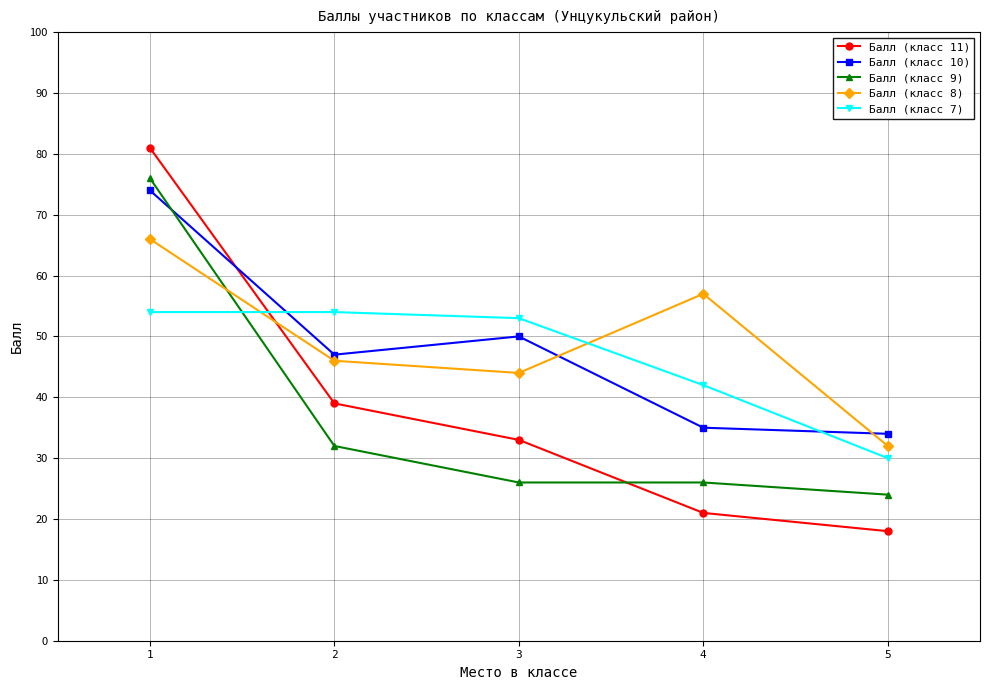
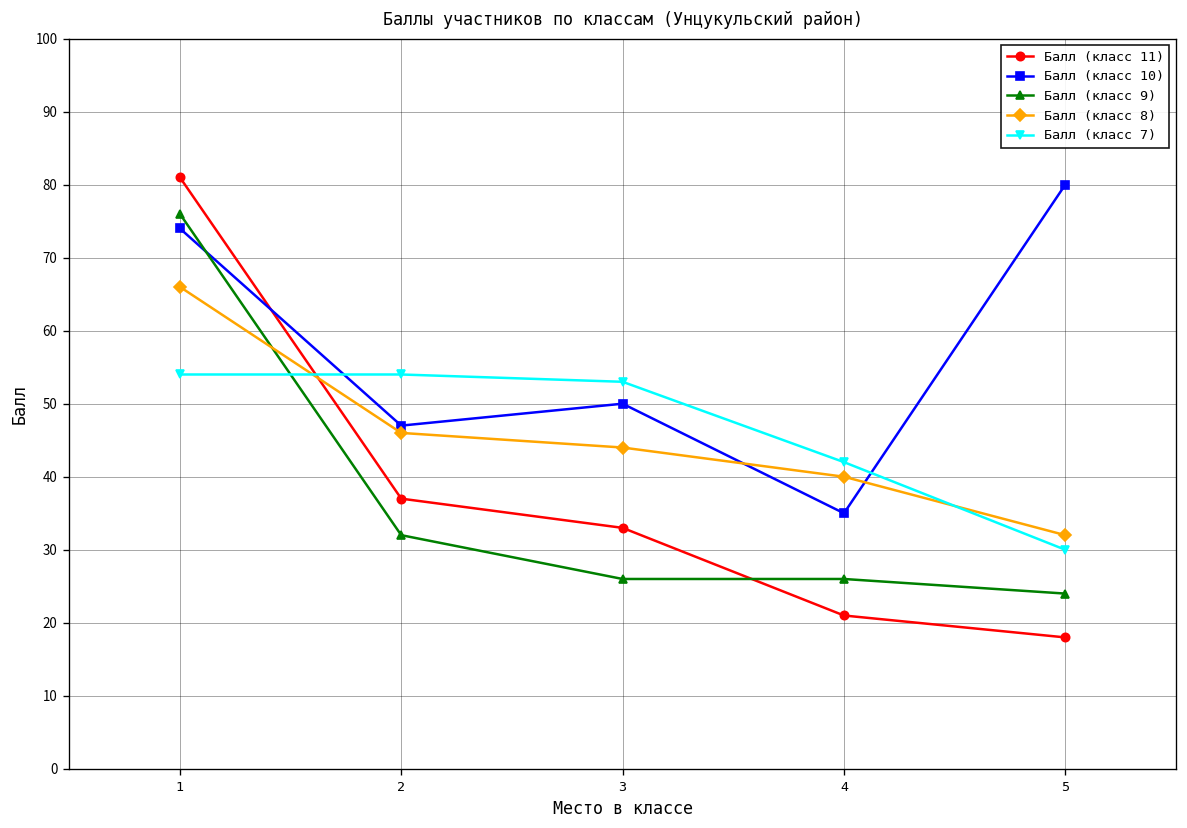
Балл (класс 11), 2: 39 -> 37
Балл (класс 8), 4: 57 -> 40
Балл (класс 10), 5: 34 -> 80
